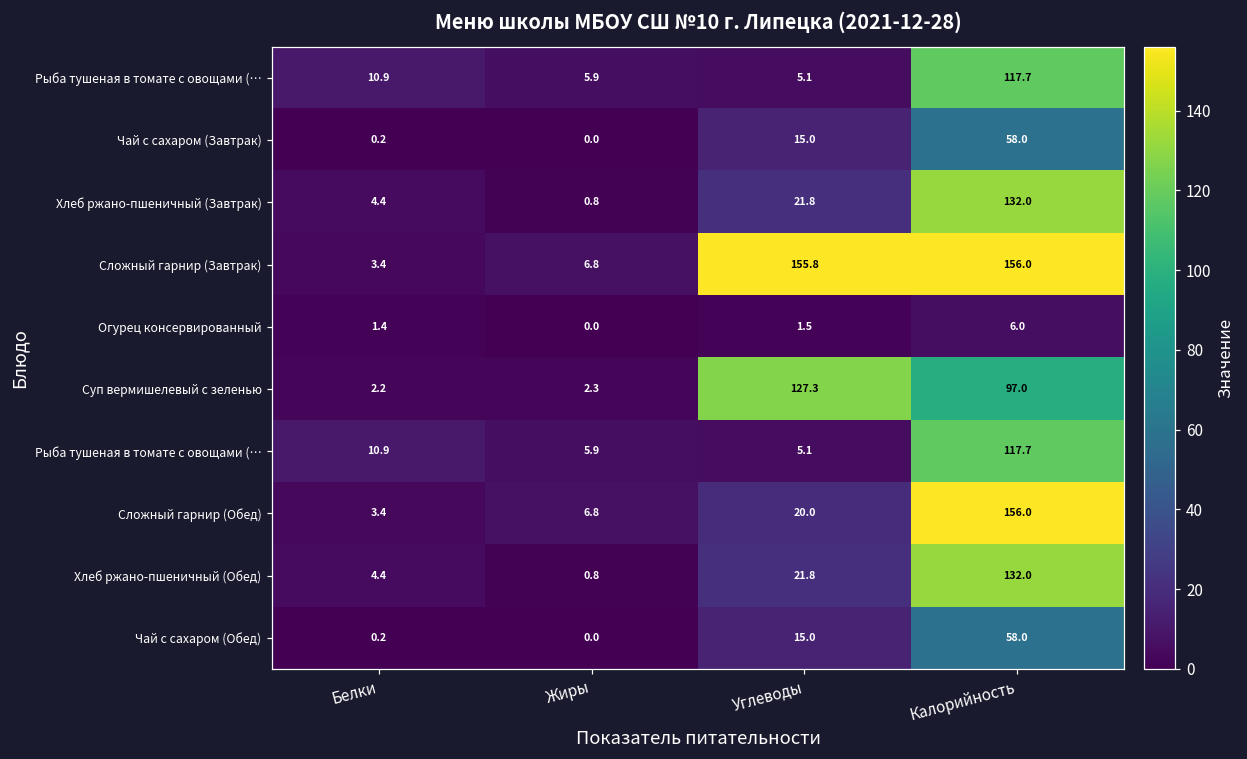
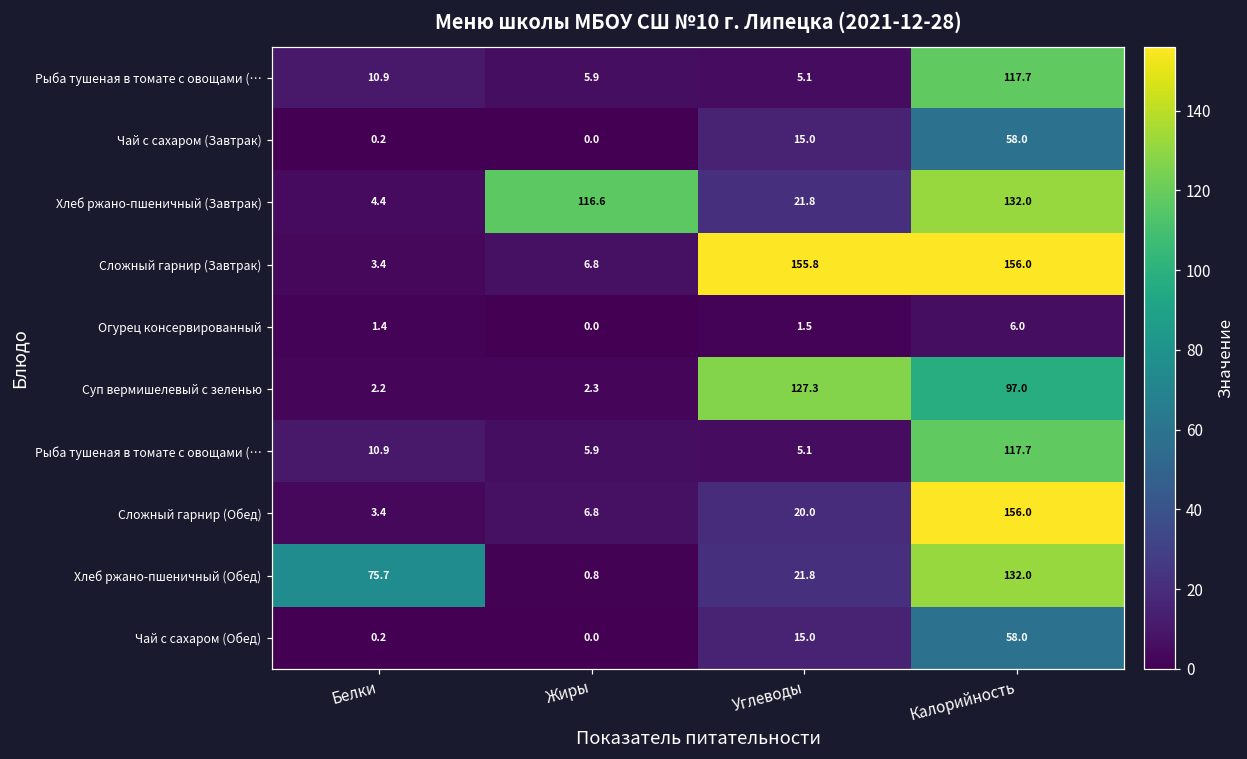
Хлеб ржано-пшеничный (Завтрак), Жиры: 0.8 -> 116.6
Хлеб ржано-пшеничный (Обед), Белки: 4.4 -> 75.7
